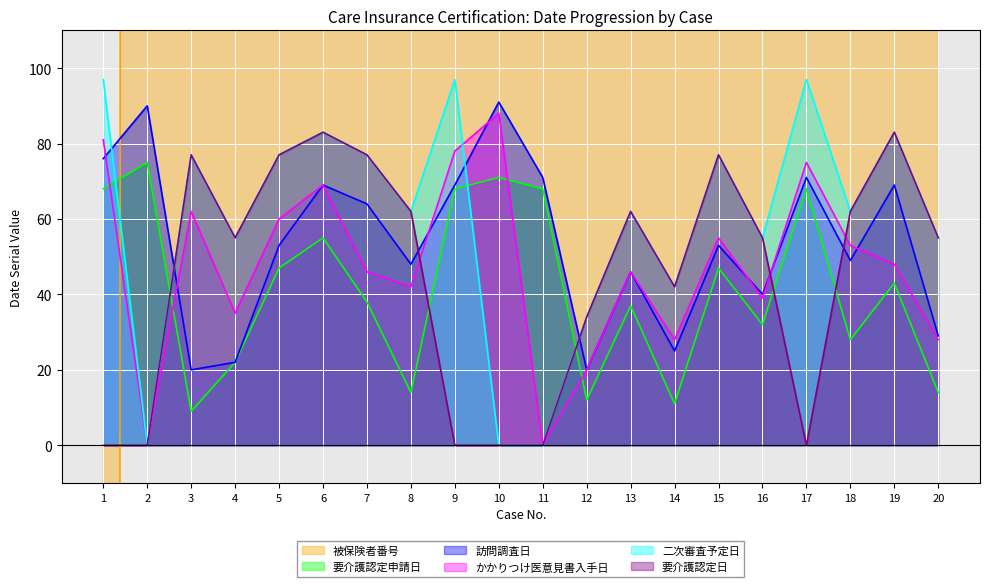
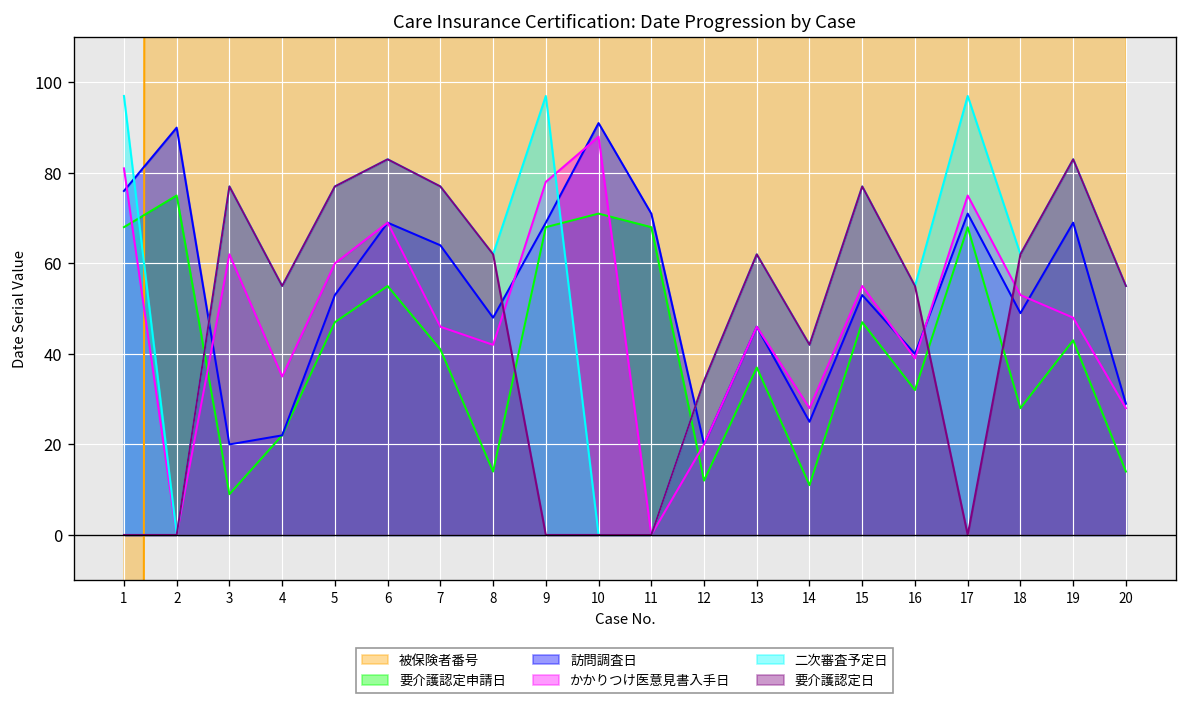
要介護認定申請日, 7: 38 -> 41
